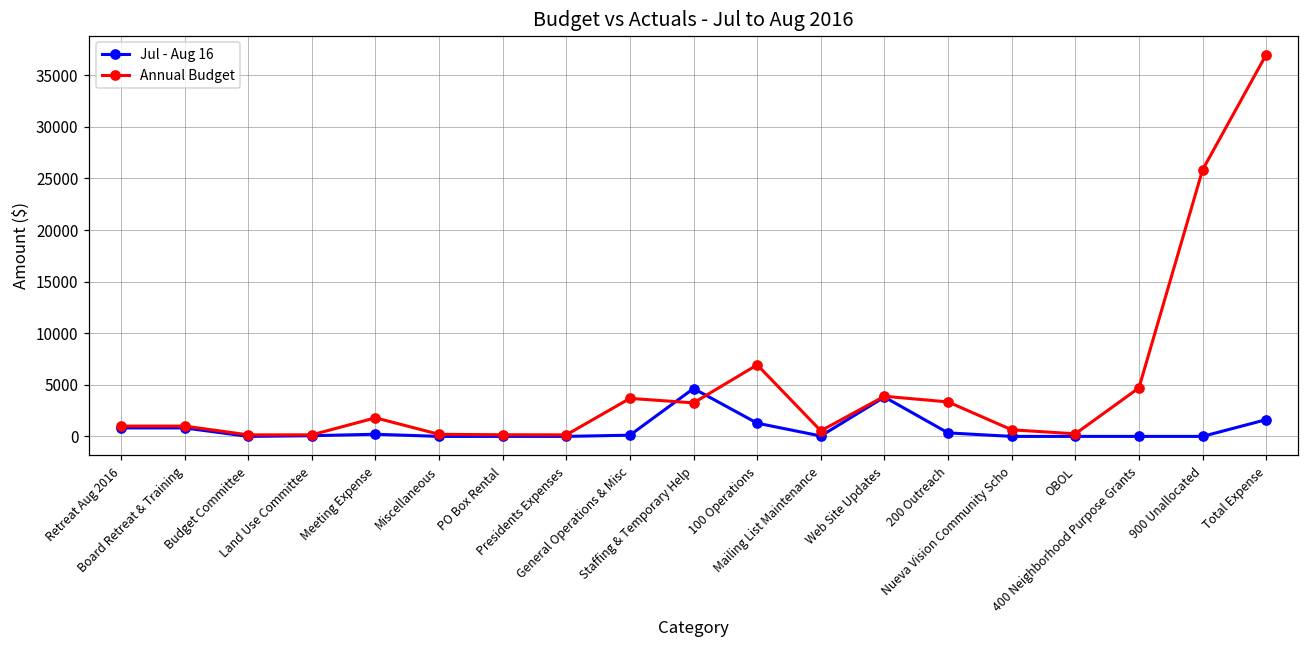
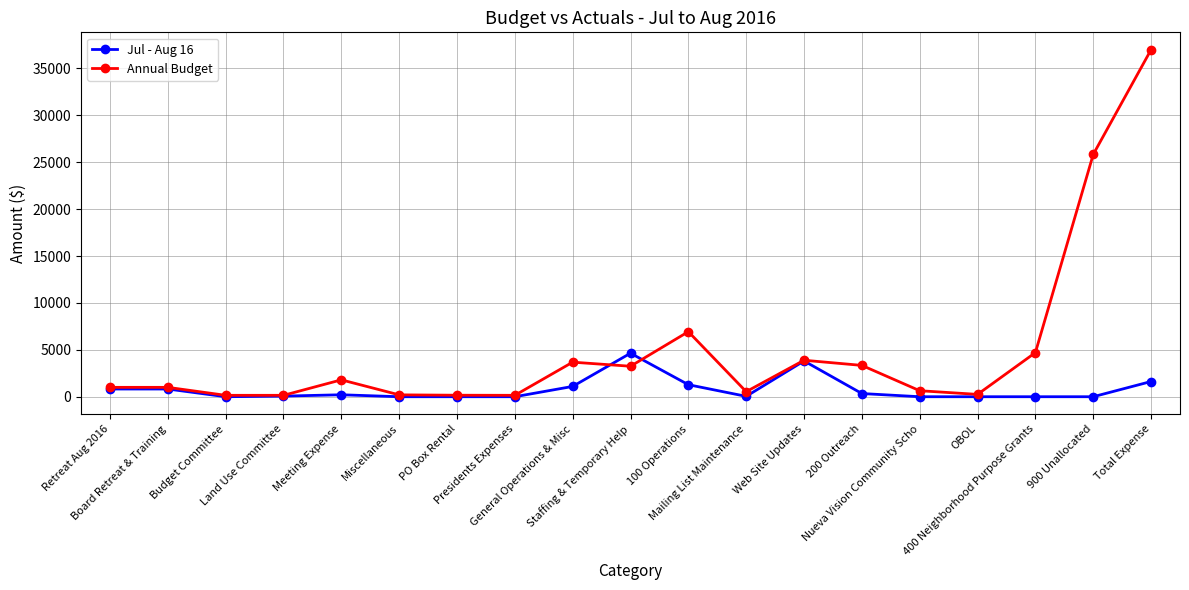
Jul - Aug 16, General Operations & Misc: 0 -> 1000
